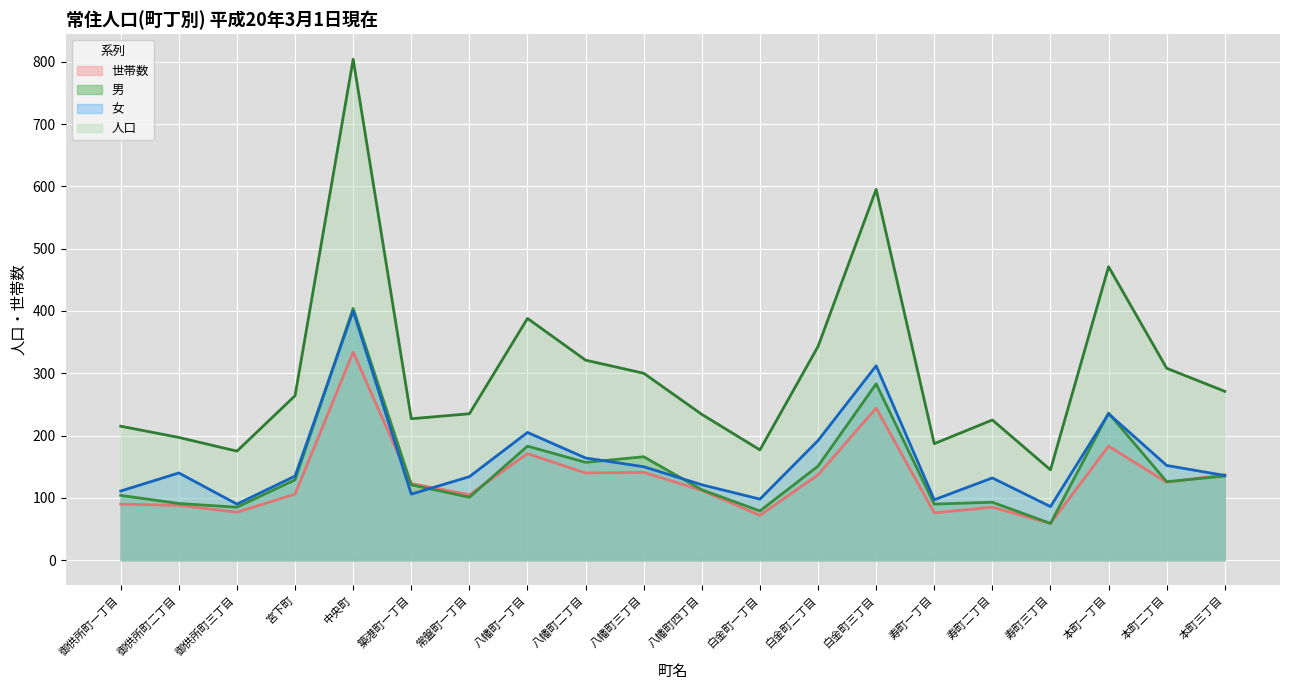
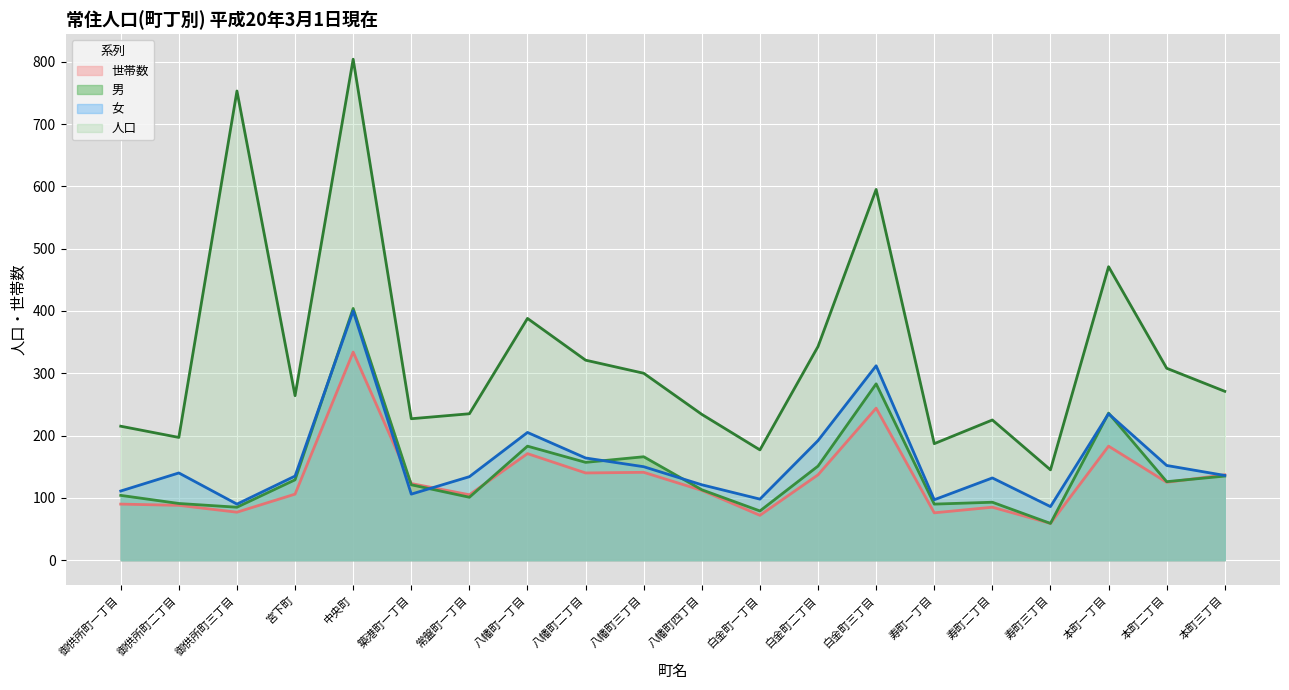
人口, 御供所町三丁目: 180 -> 750
